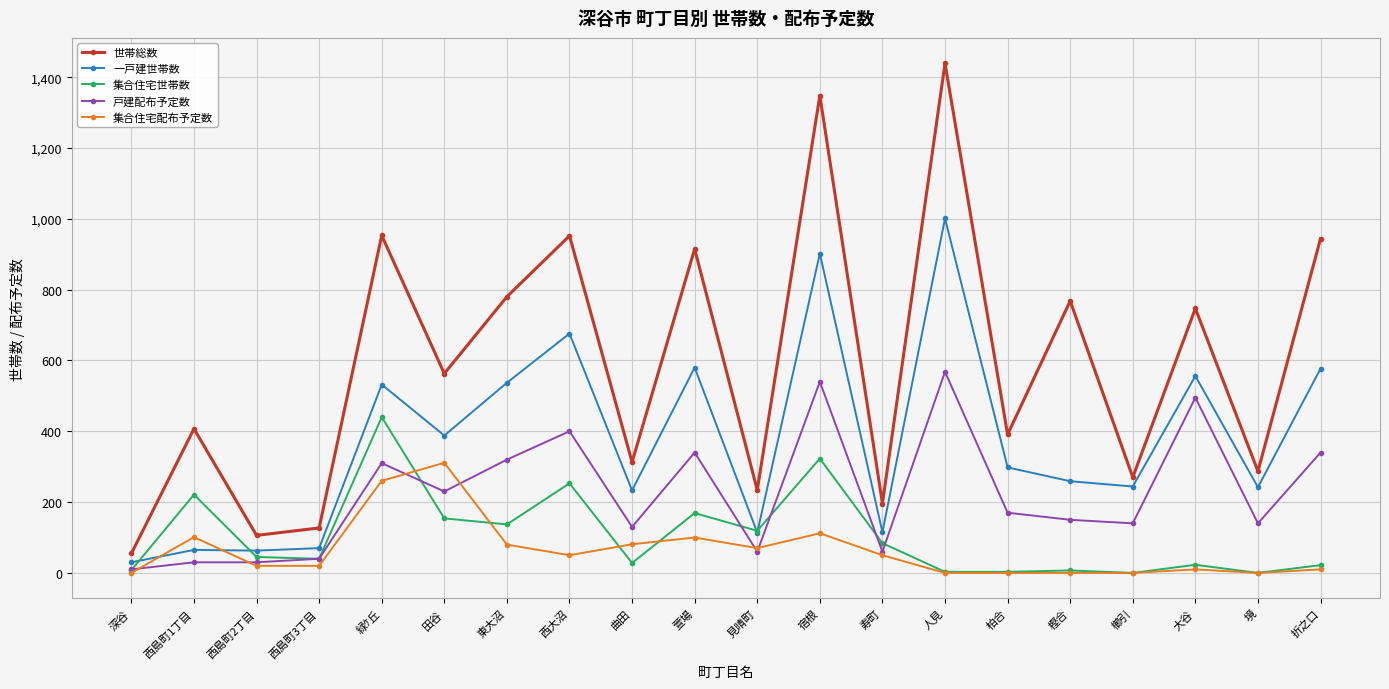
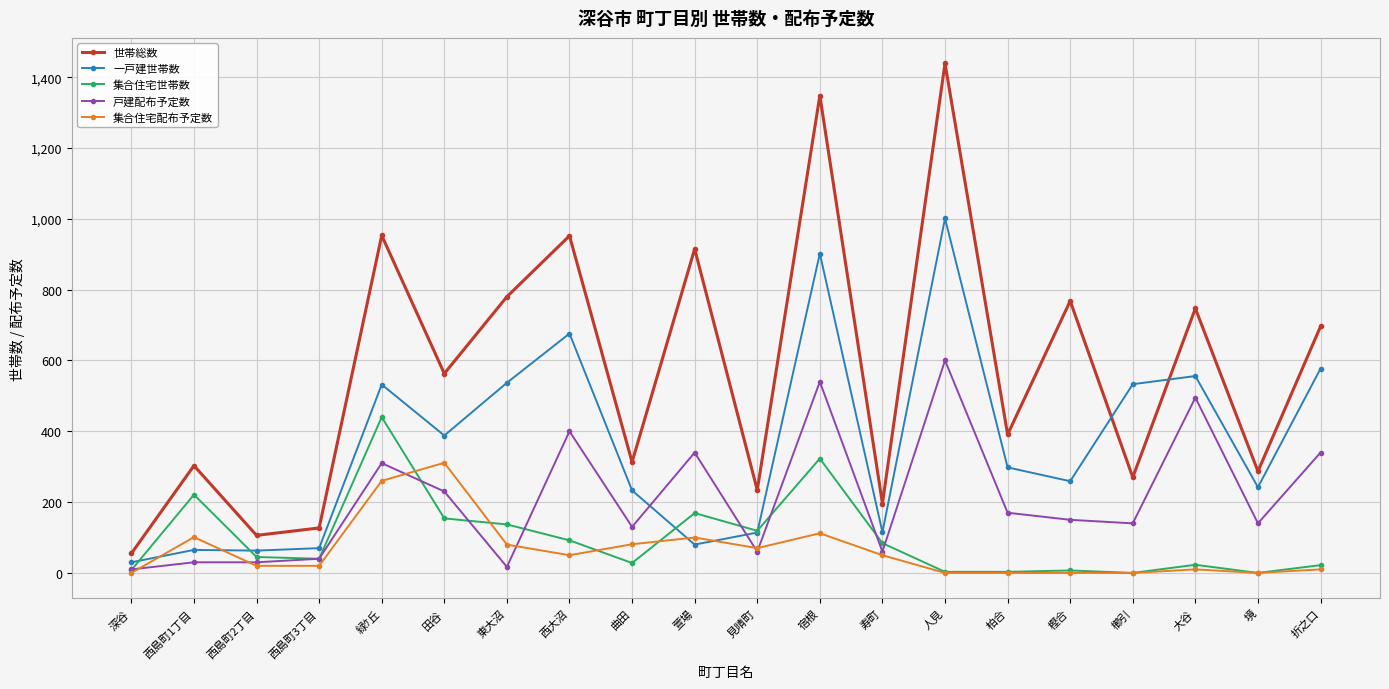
世帯総数, 西島町1丁目: 410 -> 300
戸建配布予定数, 東大沼: 320 -> 20
集合住宅世帯数, 西大沼: 250 -> 90
一戸建世帯数, 萱場: 580 -> 80
戸建配布予定数, 人見: 570 -> 600
一戸建世帯数, 櫛引: 240 -> 530
世帯総数, 折之口: 940 -> 700
